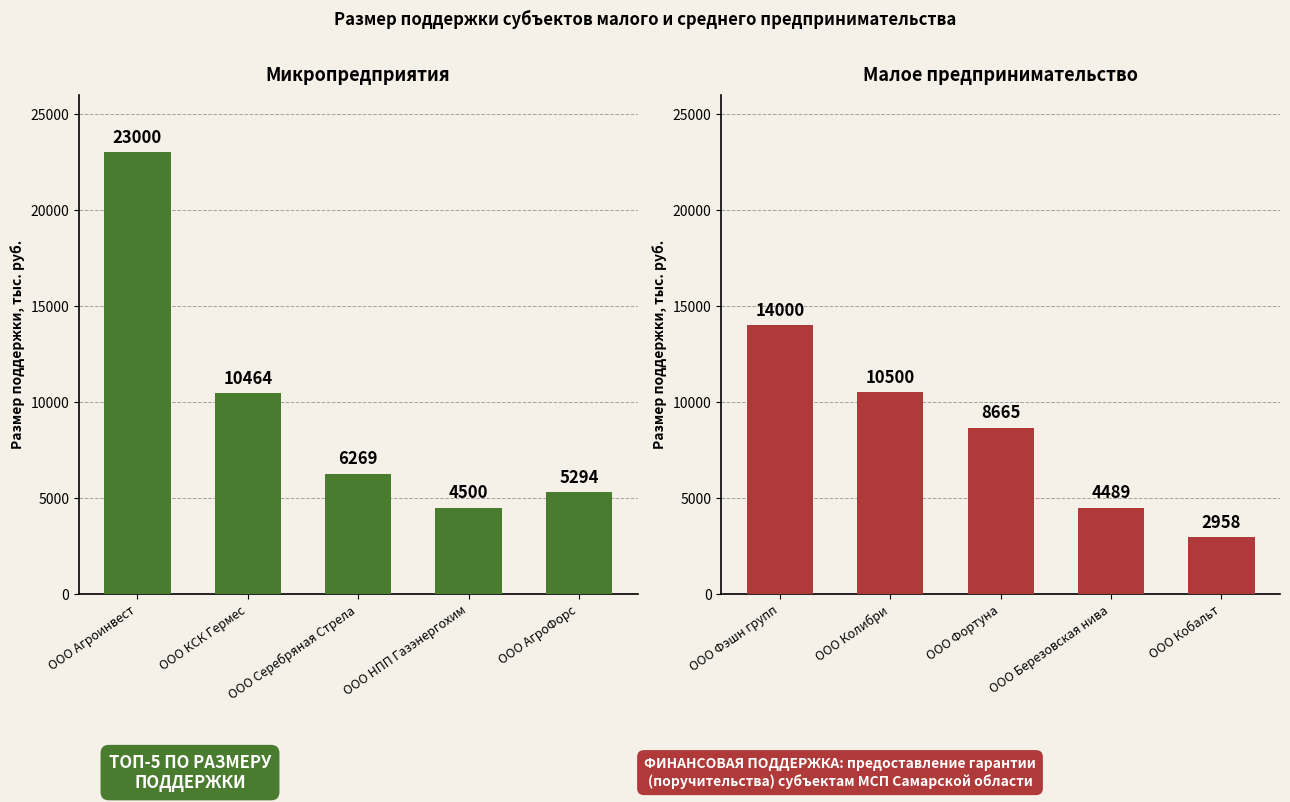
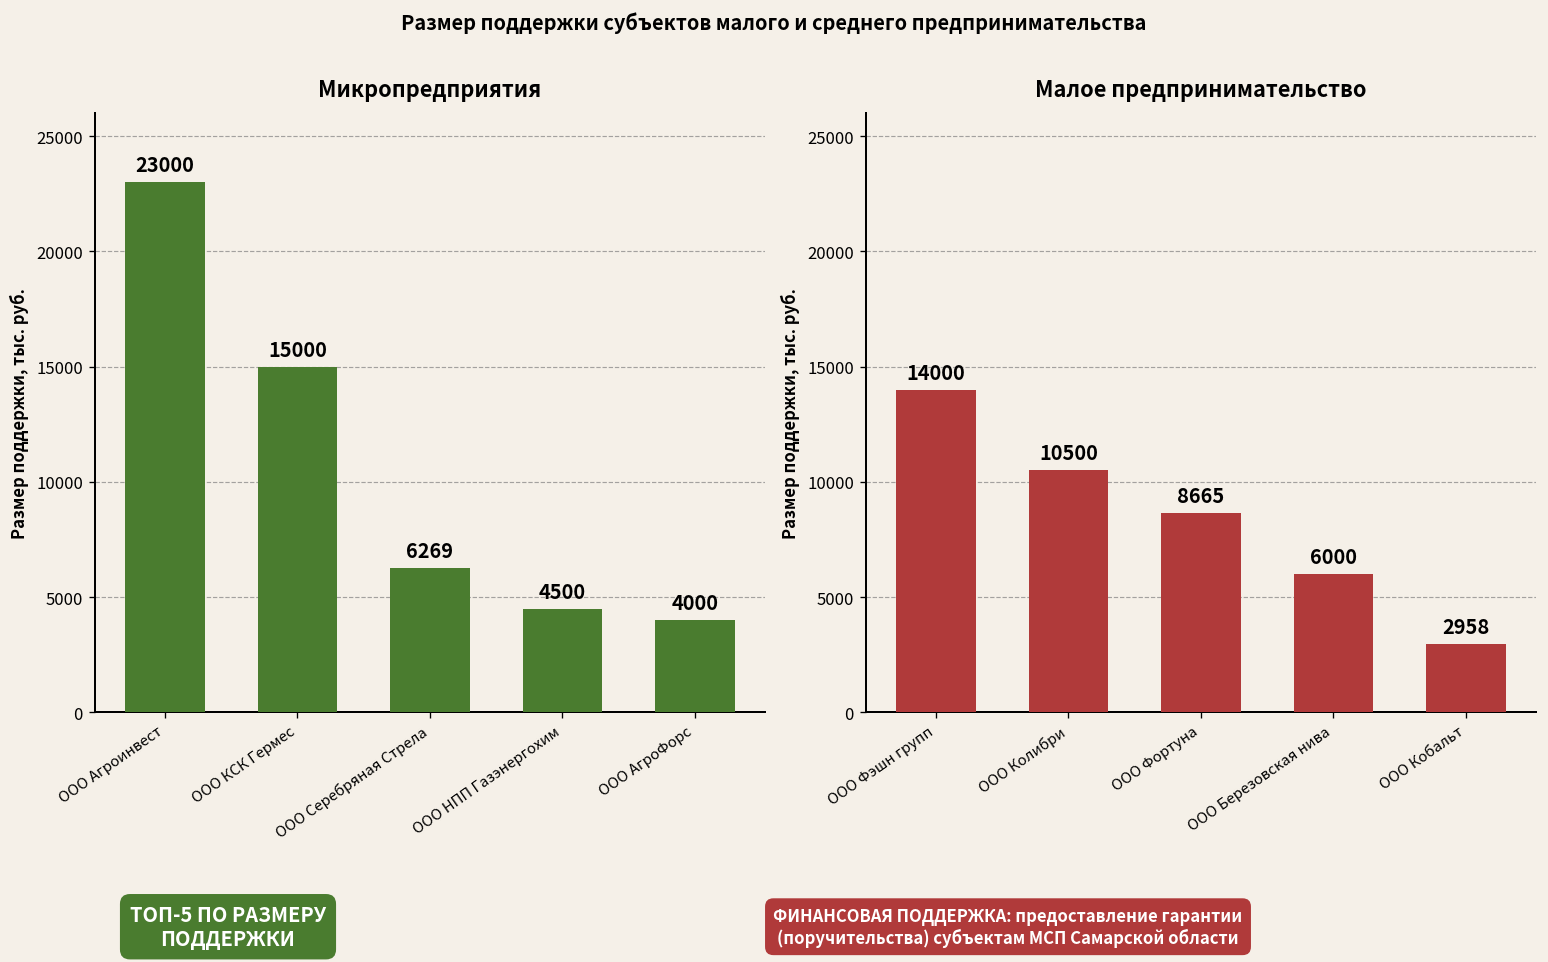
Микропредприятия, ООО КСК Гермес: 10464 -> 15000
Микропредприятия, ООО АгроФорс: 5294 -> 4000
Малое предпринимательство, ООО Березовская нива: 4489 -> 6000
